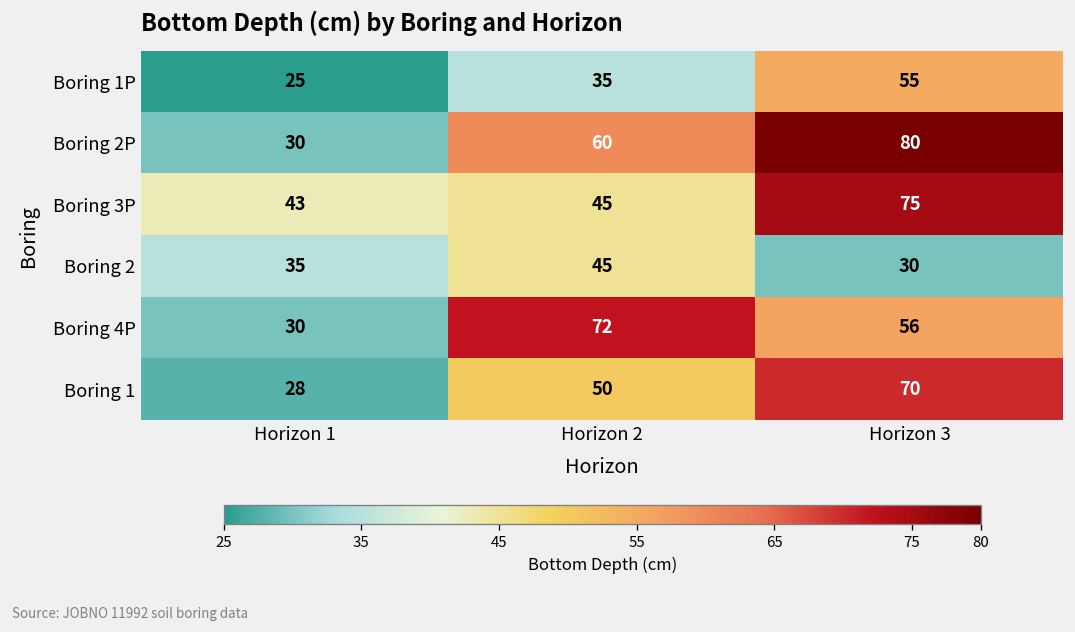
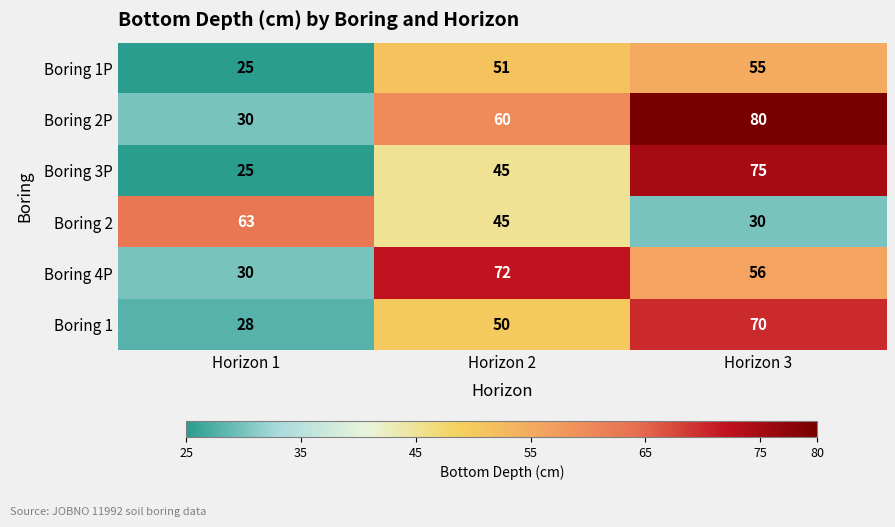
Boring 1P, Horizon 2: 35 -> 51
Boring 3P, Horizon 1: 43 -> 25
Boring 2, Horizon 1: 35 -> 63
